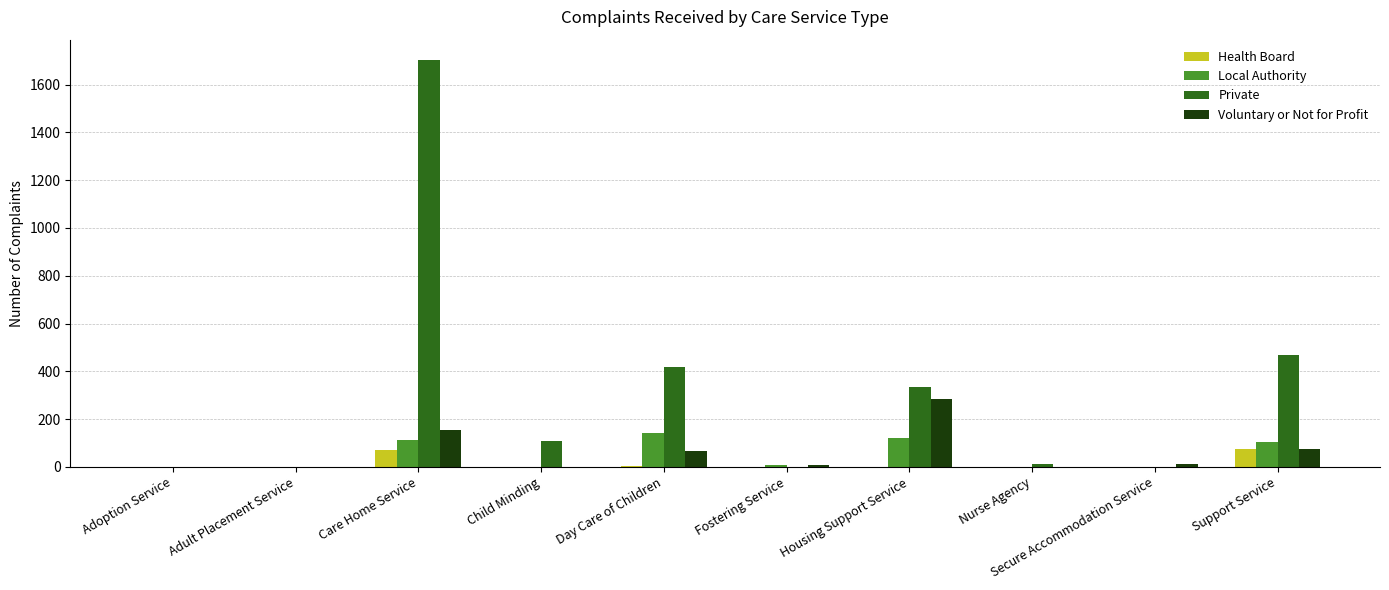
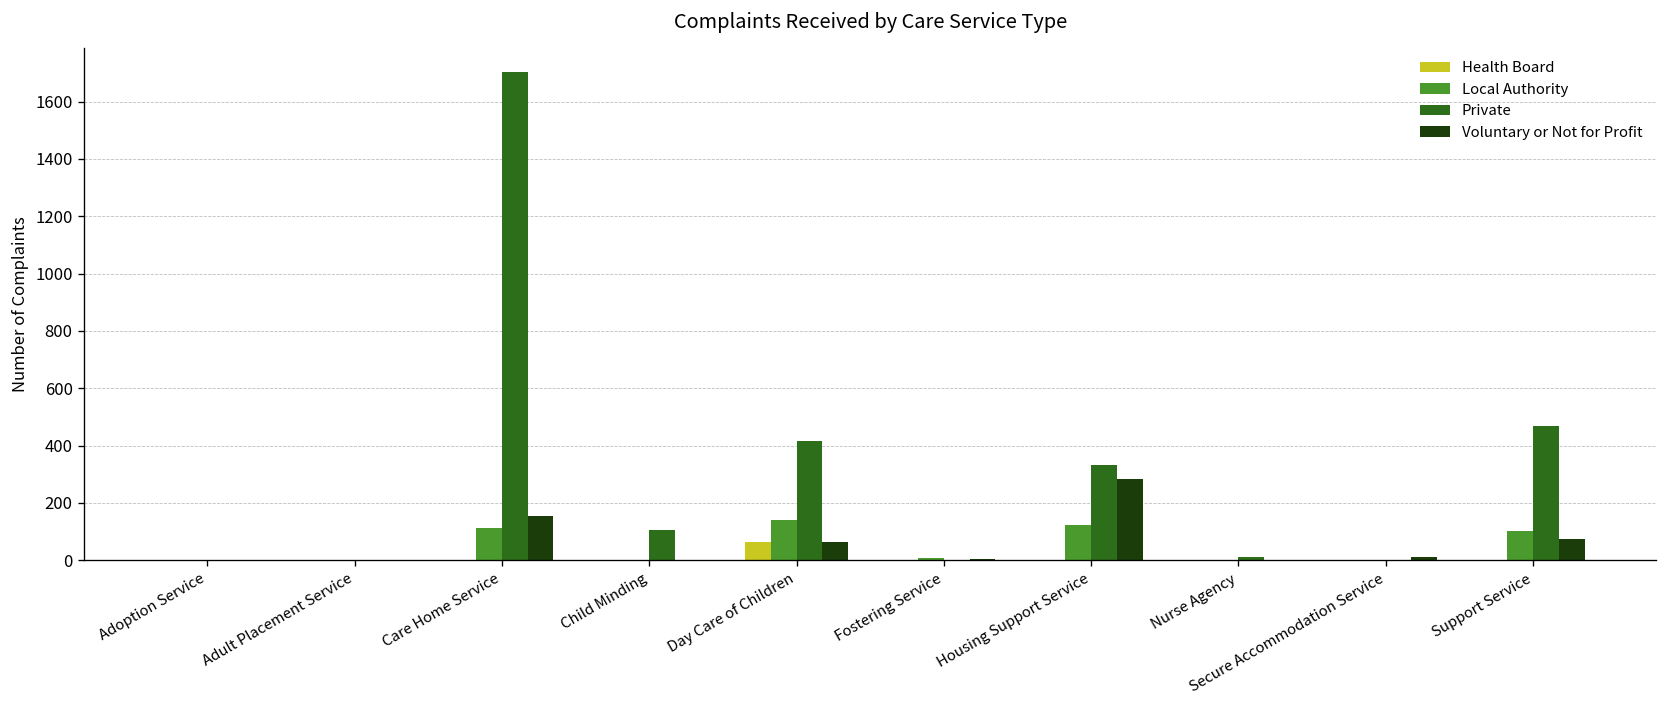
Health Board, Care Home Service: 70 -> 0
Health Board, Day Care of Children: 10 -> 60
Health Board, Support Service: 70 -> 0
